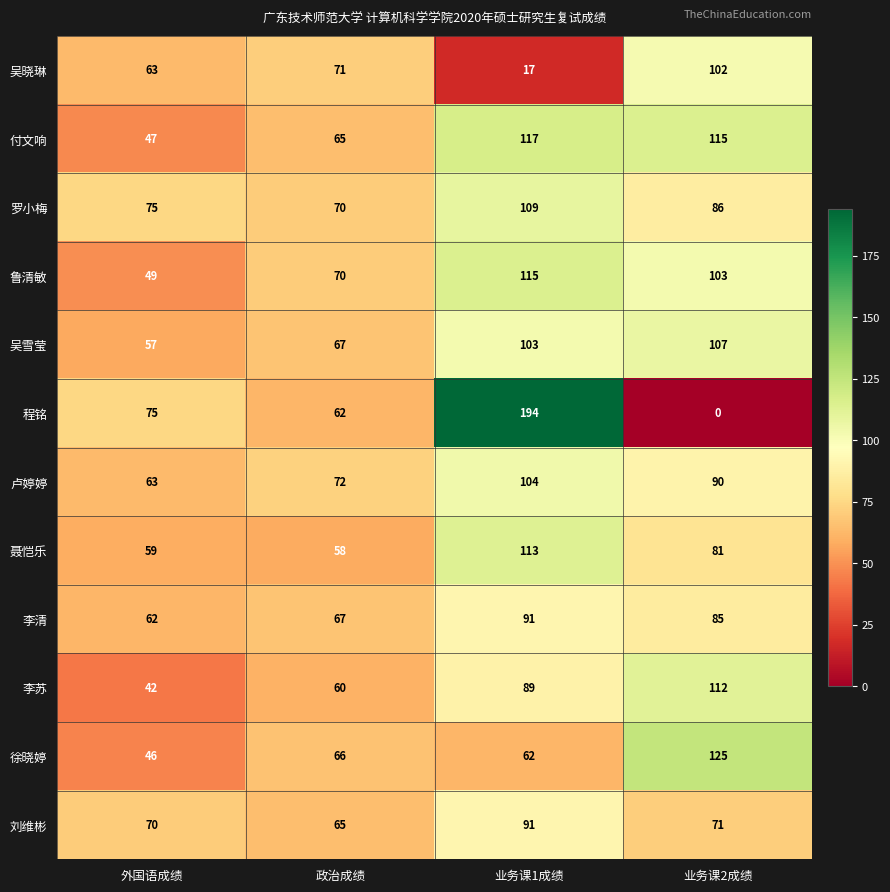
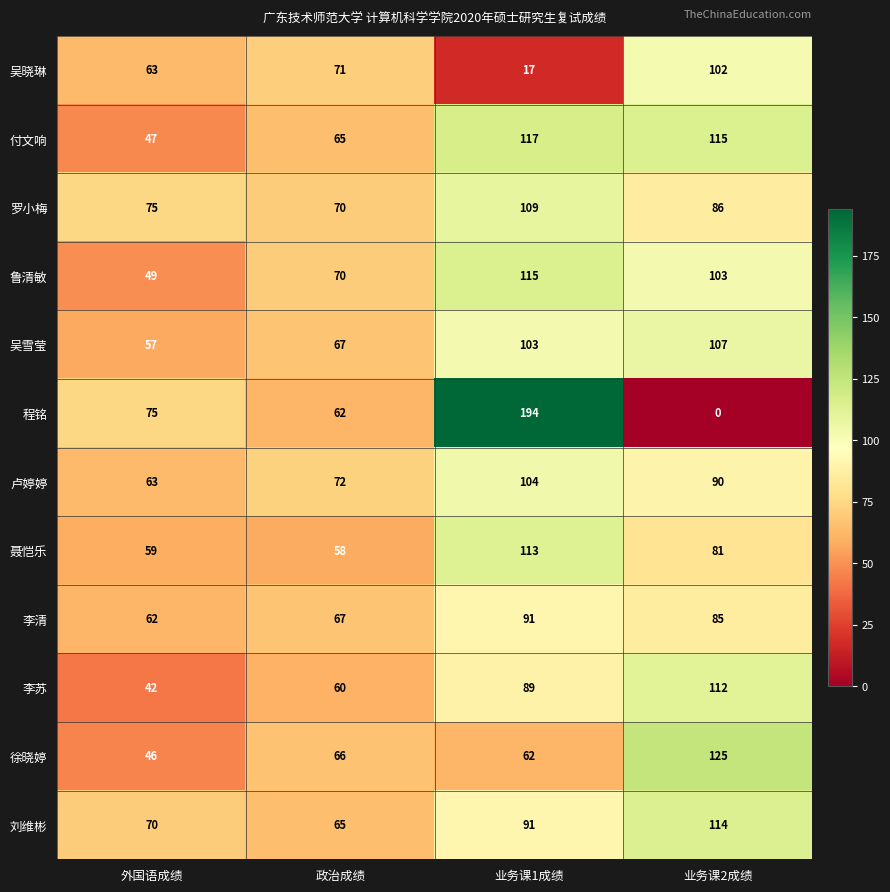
刘维彬, 业务课2成绩: 71 -> 114
